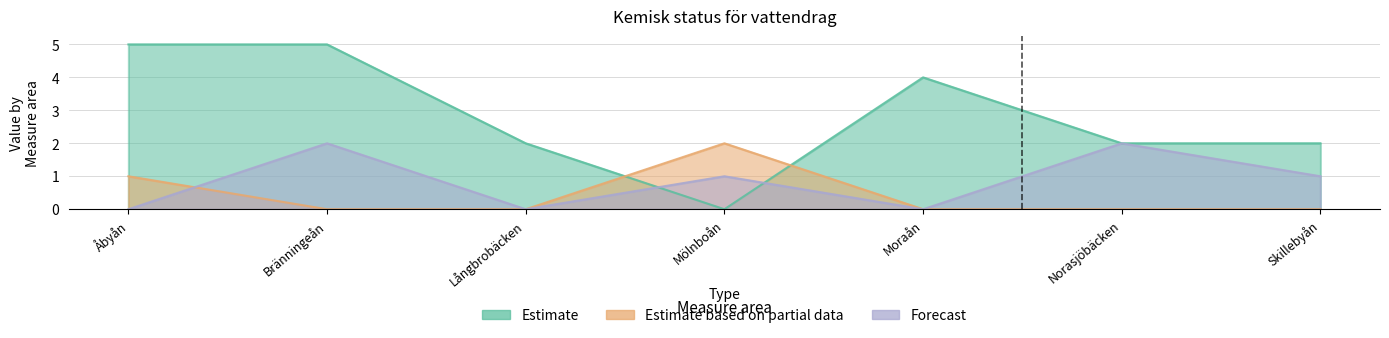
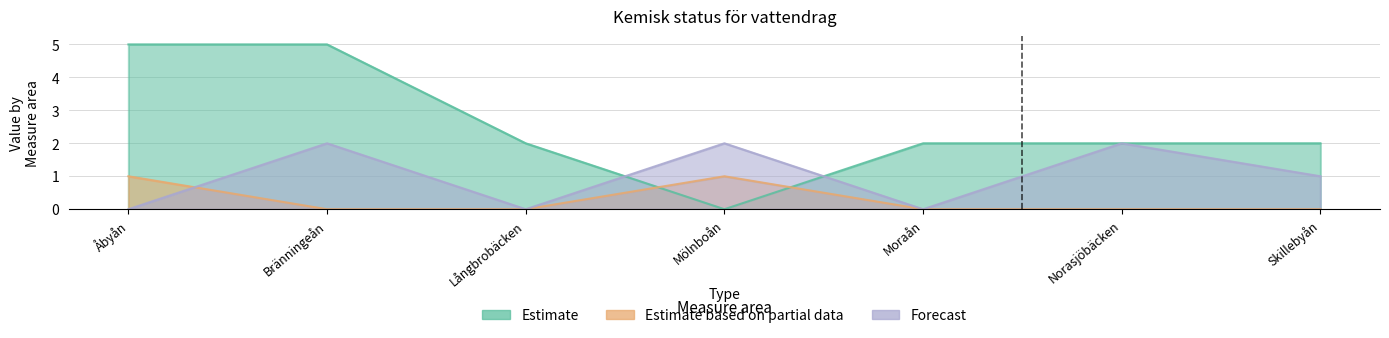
Estimate based on partial data, Mölnboån: 2 -> 1
Forecast, Mölnboån: 1 -> 2
Estimate, Moraån: 4 -> 2
